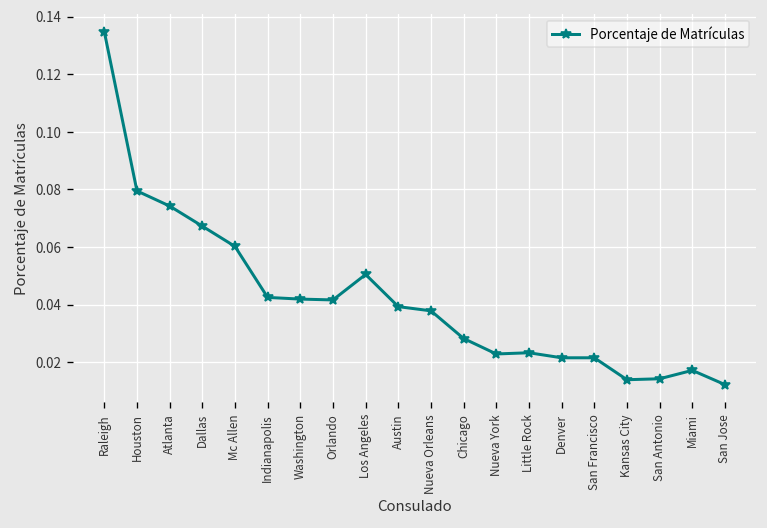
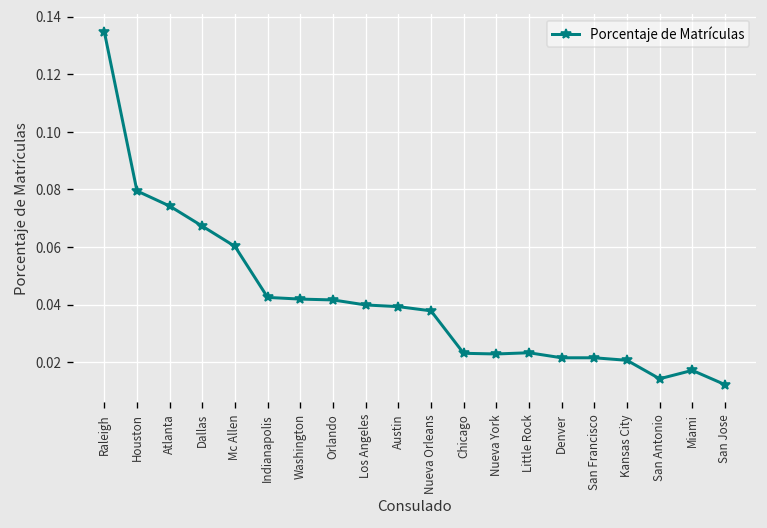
Los Angeles: 0.050 -> 0.040
Chicago: 0.028 -> 0.023
Kansas City: 0.014 -> 0.021
